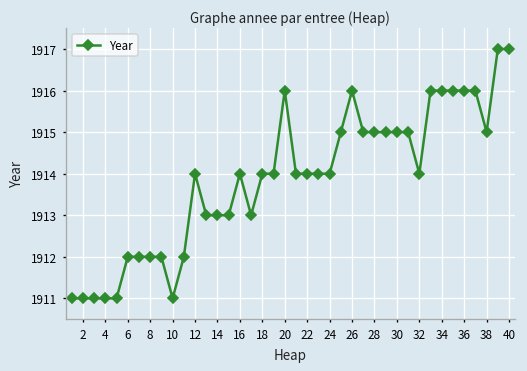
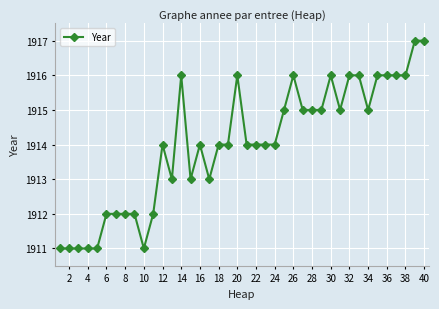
14: 1913 -> 1916
30: 1915 -> 1916
32: 1914 -> 1916
34: 1916 -> 1915
38: 1915 -> 1916
